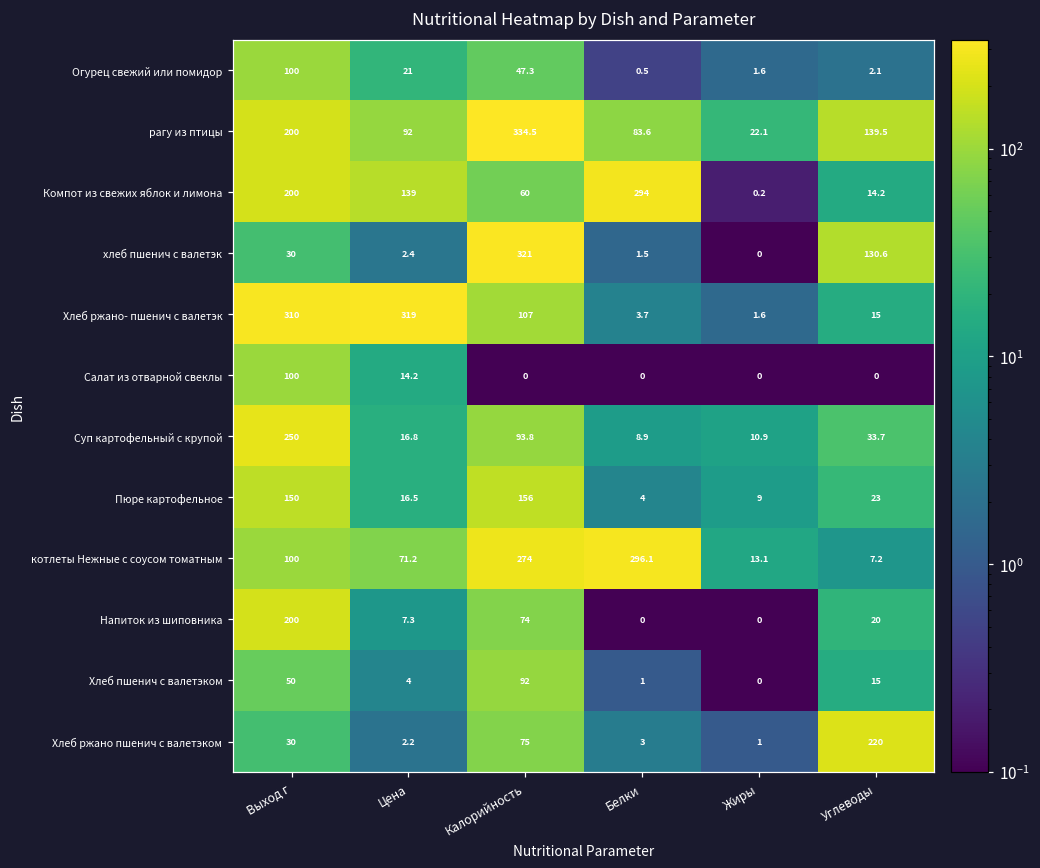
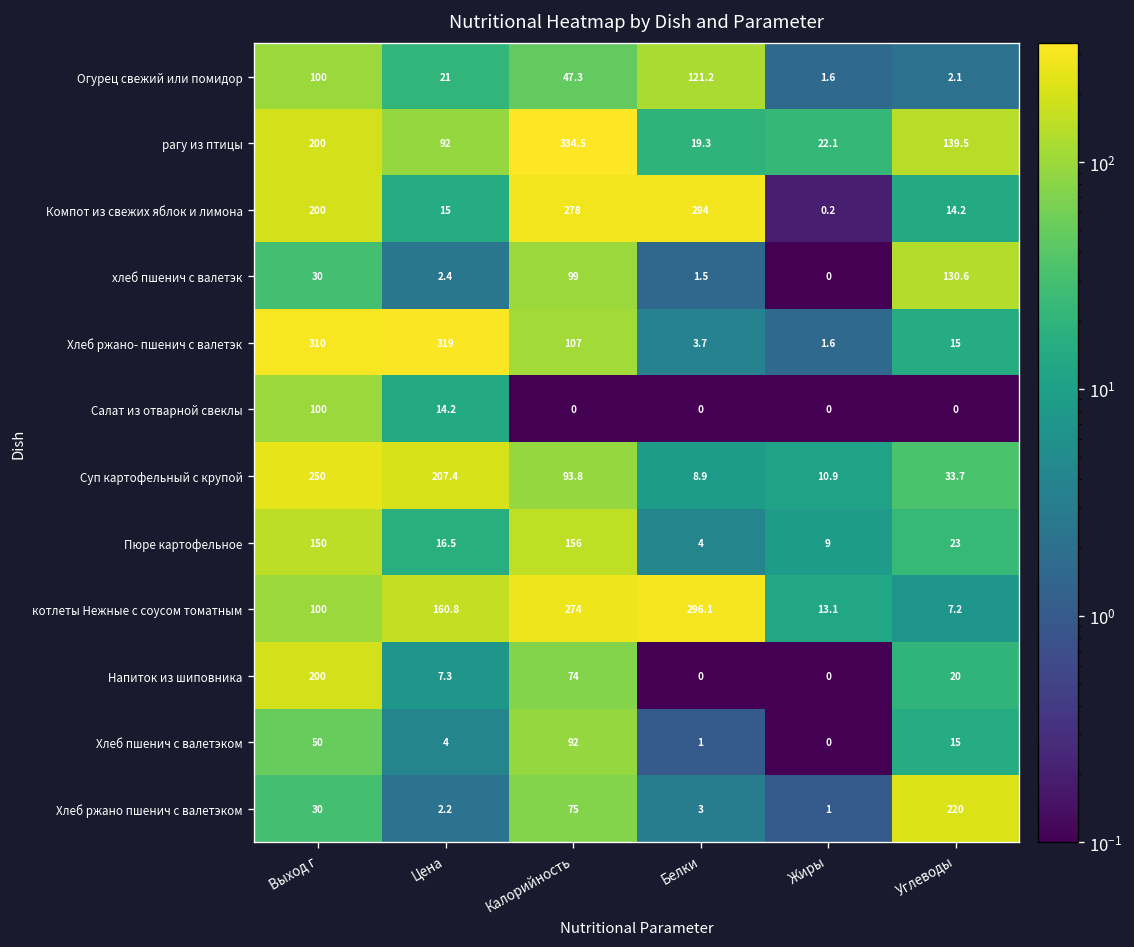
Огурец свежий или помидор, Белки: 0.5 -> 121.2
рагу из птицы, Белки: 83.6 -> 19.3
Компот из свежих яблок и лимона, Цена: 139 -> 15
Компот из свежих яблок и лимона, Калорийность: 60 -> 278
хлеб пшенич с валетэк, Калорийность: 321 -> 99
Суп картофельный с крупой, Цена: 16.8 -> 207.4
котлеты Нежные с соусом томатным, Цена: 71.2 -> 160.8
